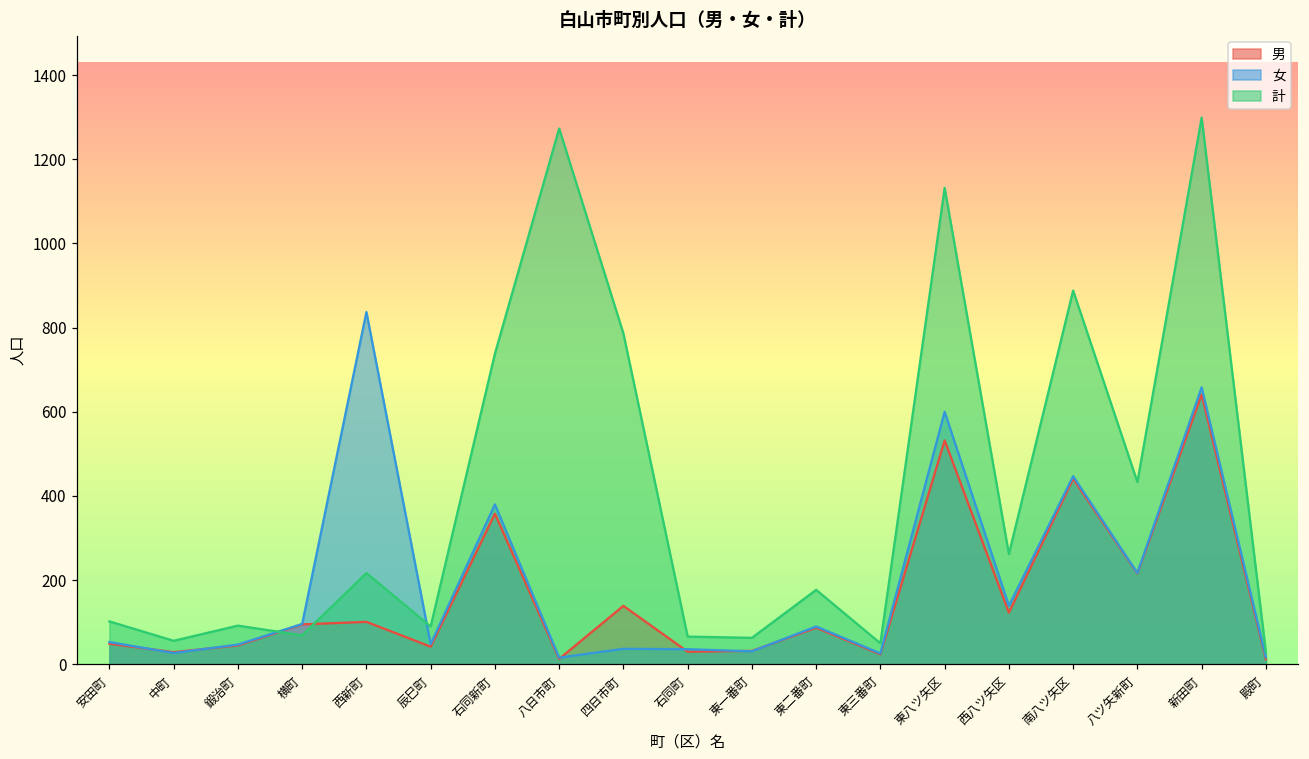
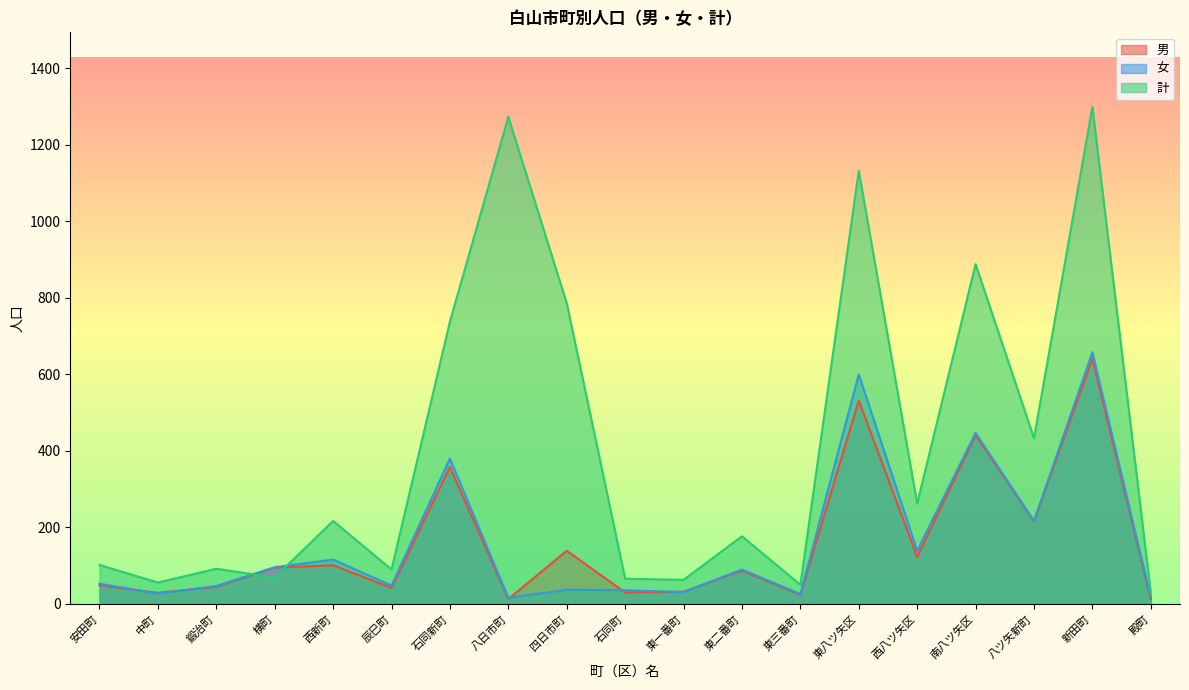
女, 西新町: 840 -> 120
